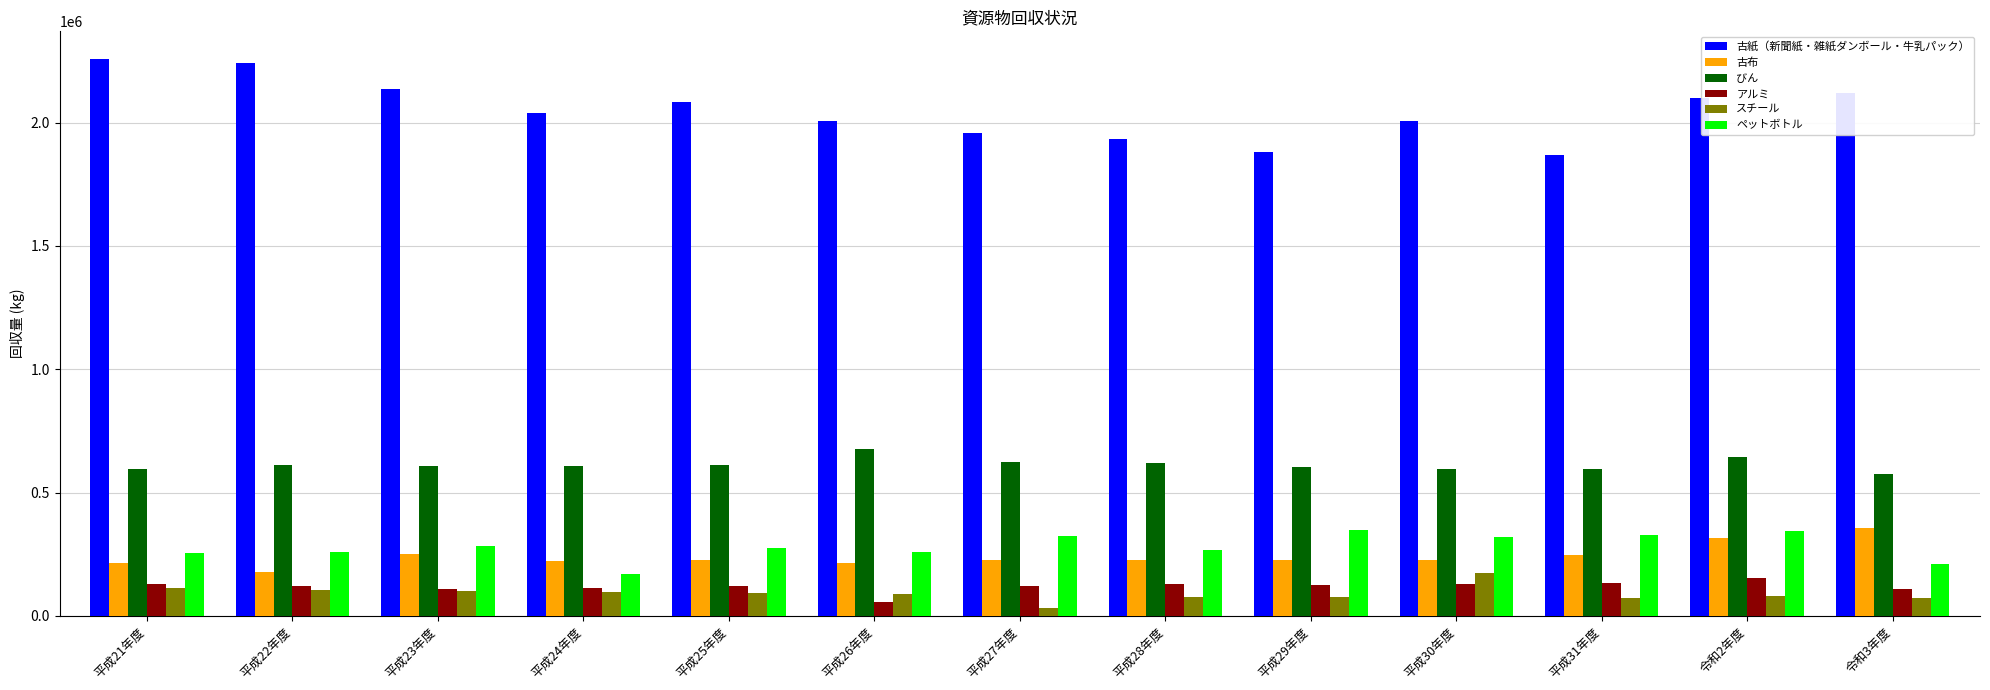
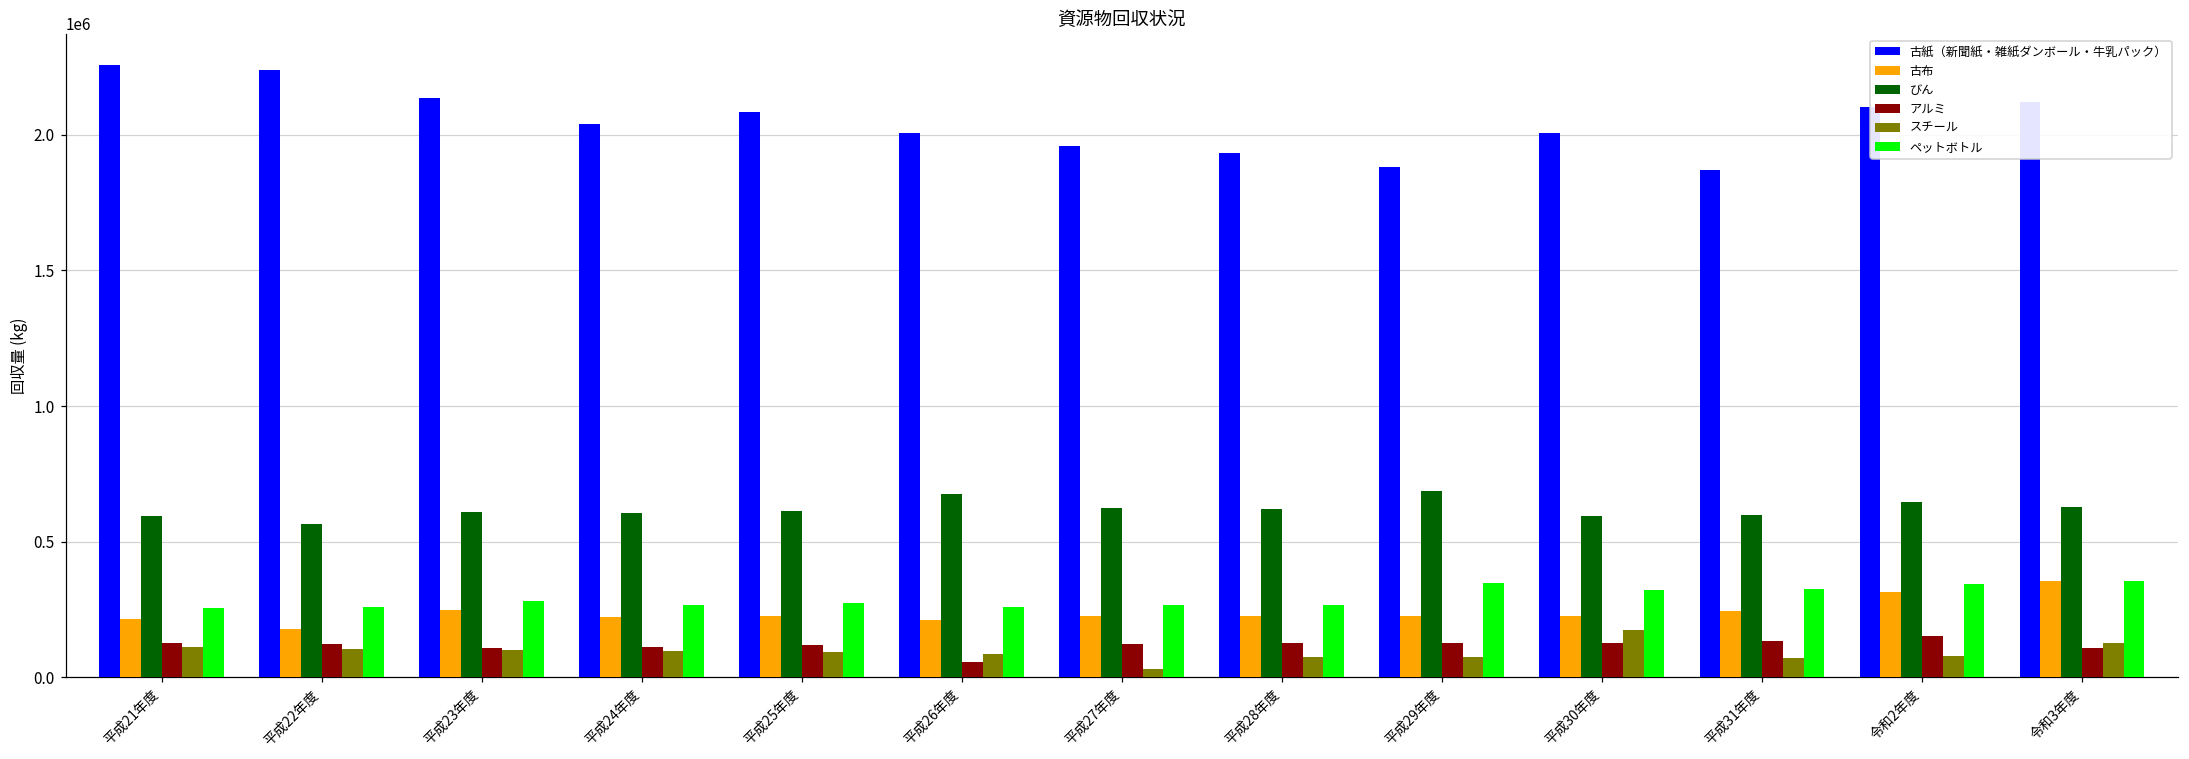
びん, 平成22年度: 610000 -> 570000
ペットボトル, 平成24年度: 170000 -> 270000
ペットボトル, 平成27年度: 320000 -> 270000
びん, 平成29年度: 600000 -> 690000
びん, 令和3年度: 580000 -> 630000
スチール, 令和3年度: 70000 -> 130000
ペットボトル, 令和3年度: 210000 -> 360000
